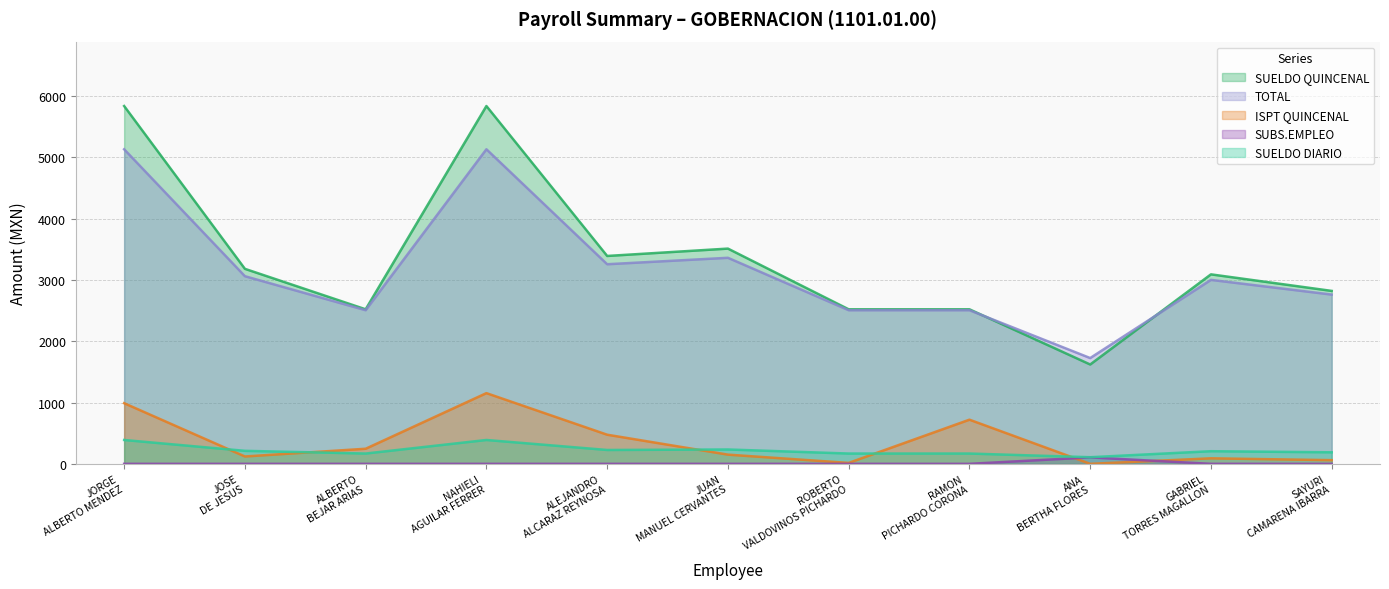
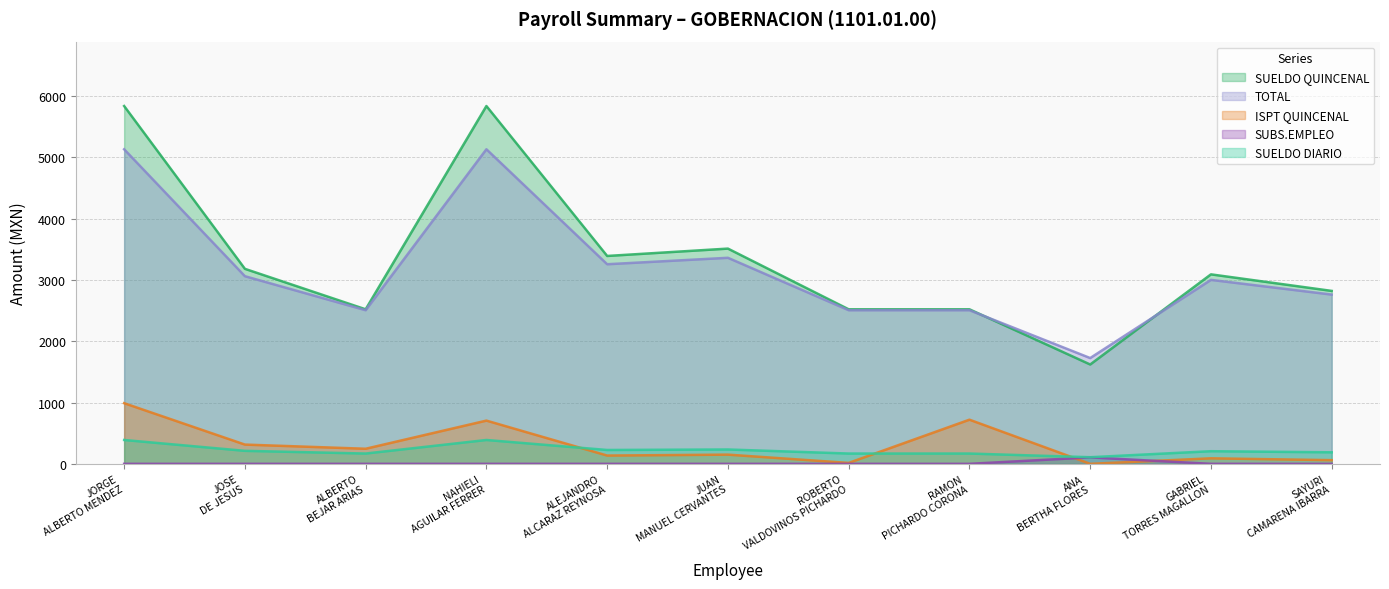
ISPT QUINCENAL, JOSE DE JESUS: 100 -> 300
ISPT QUINCENAL, NAHIELI AGUILAR FERRER: 1200 -> 700
ISPT QUINCENAL, ALEJANDRO ALCARAZ REYNOSA: 500 -> 100
